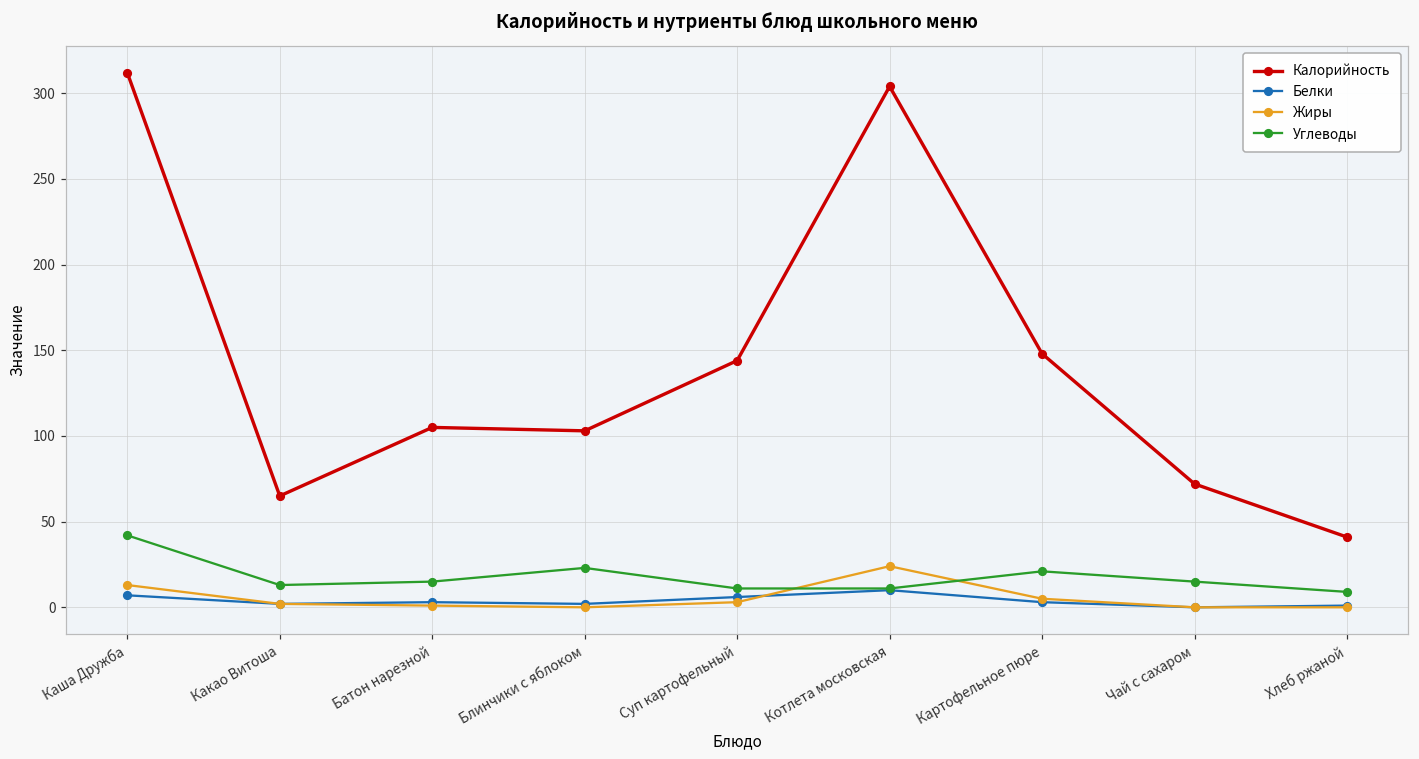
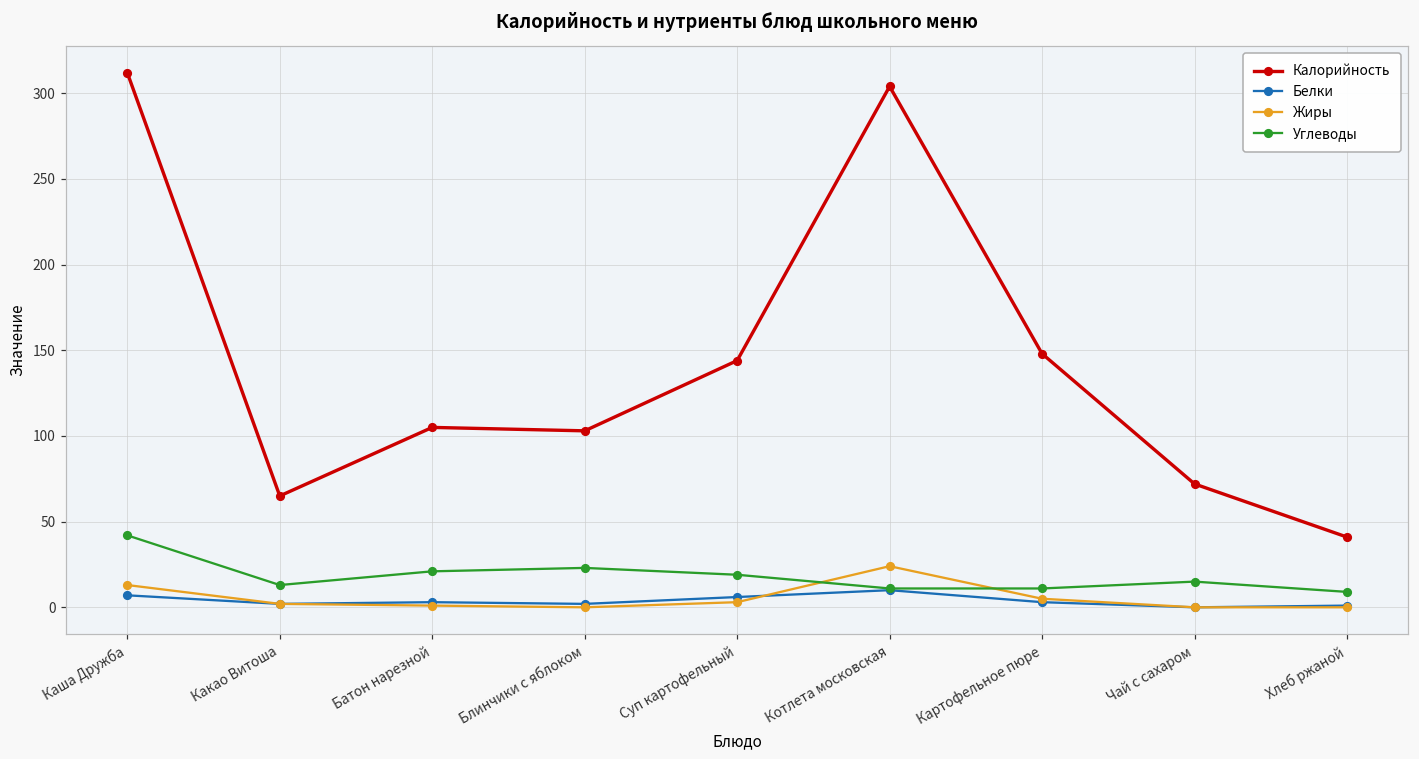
Углеводы, Батон нарезной: 15 -> 21
Углеводы, Суп картофельный: 11 -> 19
Углеводы, Картофельное пюре: 21 -> 11
